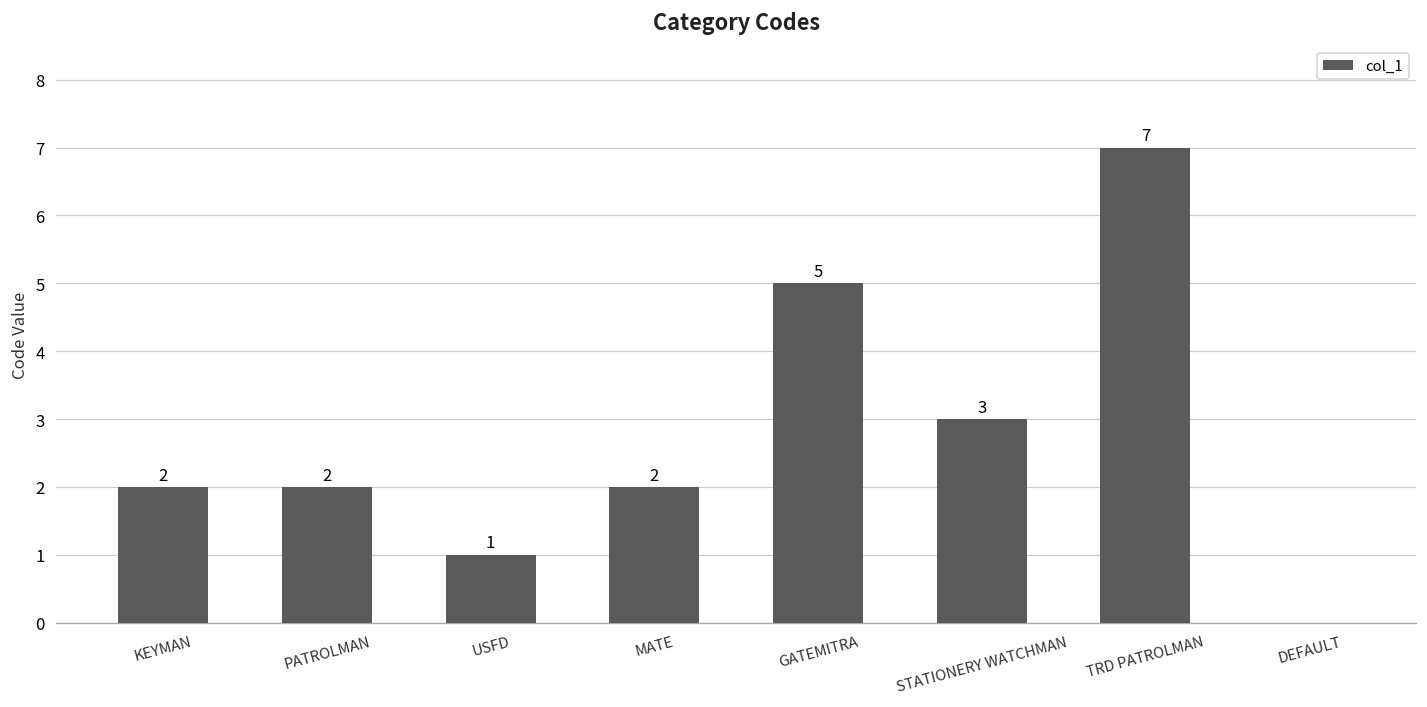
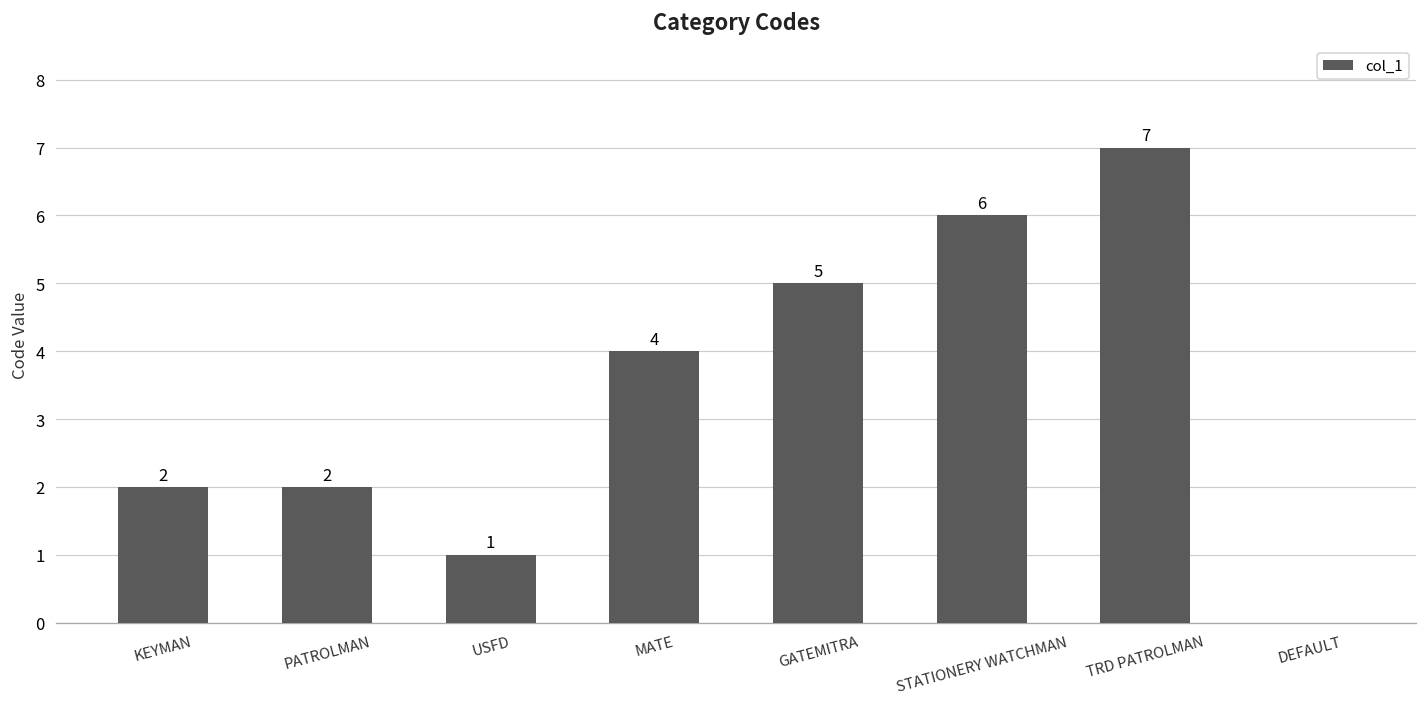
MATE: 2 -> 4
STATIONERY WATCHMAN: 3 -> 6
